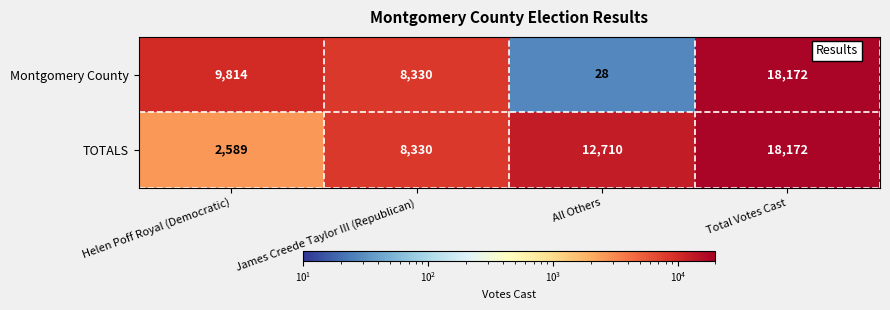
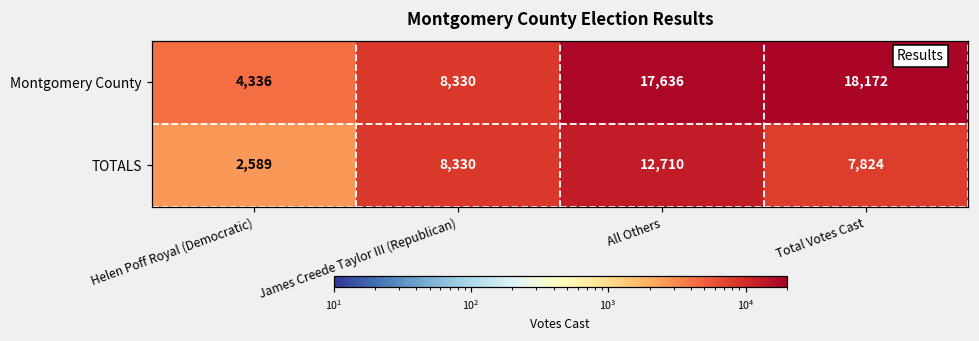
Montgomery County, Helen Poff Royal (Democratic): 9,814 -> 4,336
Montgomery County, All Others: 28 -> 17,636
TOTALS, Total Votes Cast: 18,172 -> 7,824
